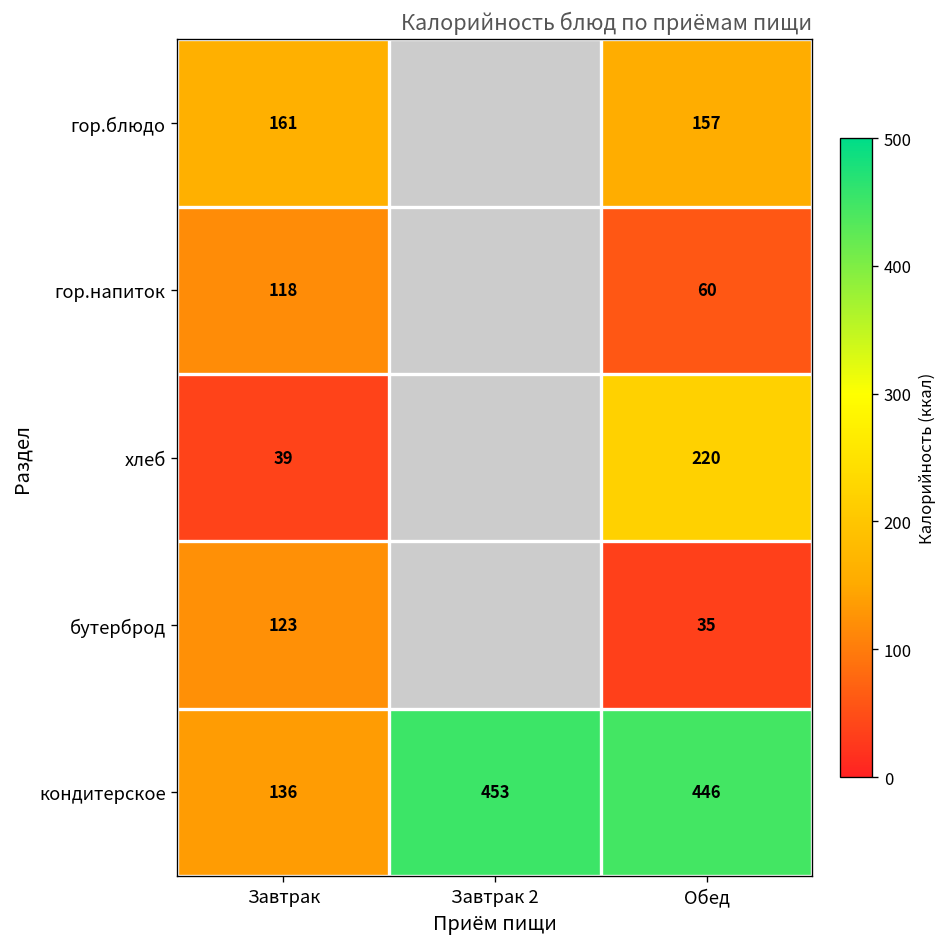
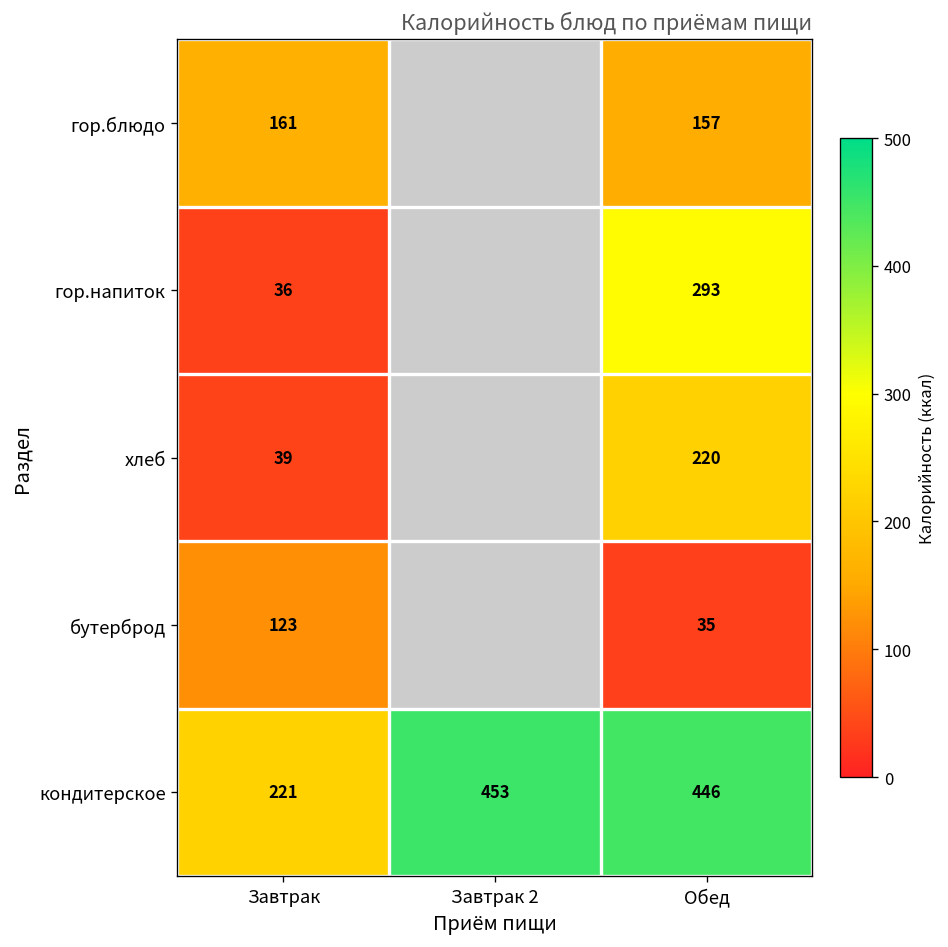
гор.напиток, Завтрак: 118 -> 36
гор.напиток, Обед: 60 -> 293
кондитерское, Завтрак: 136 -> 221
